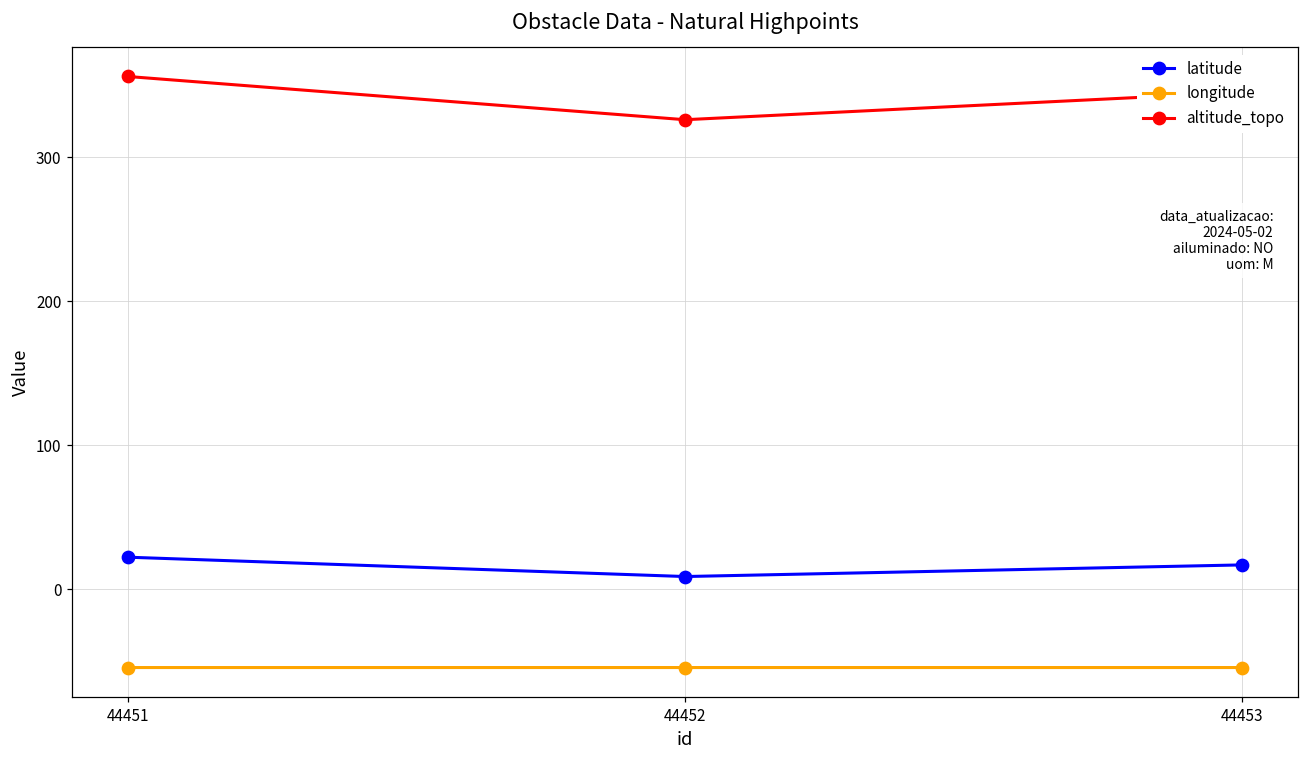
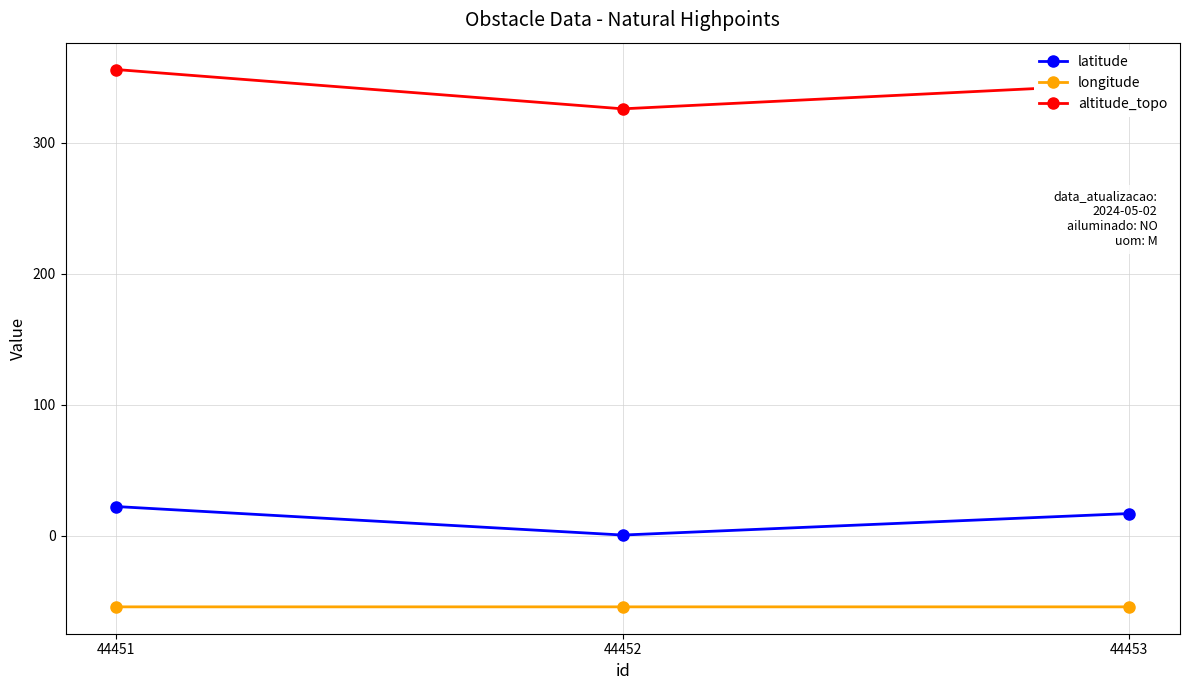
latitude, 44452: 9 -> 1
